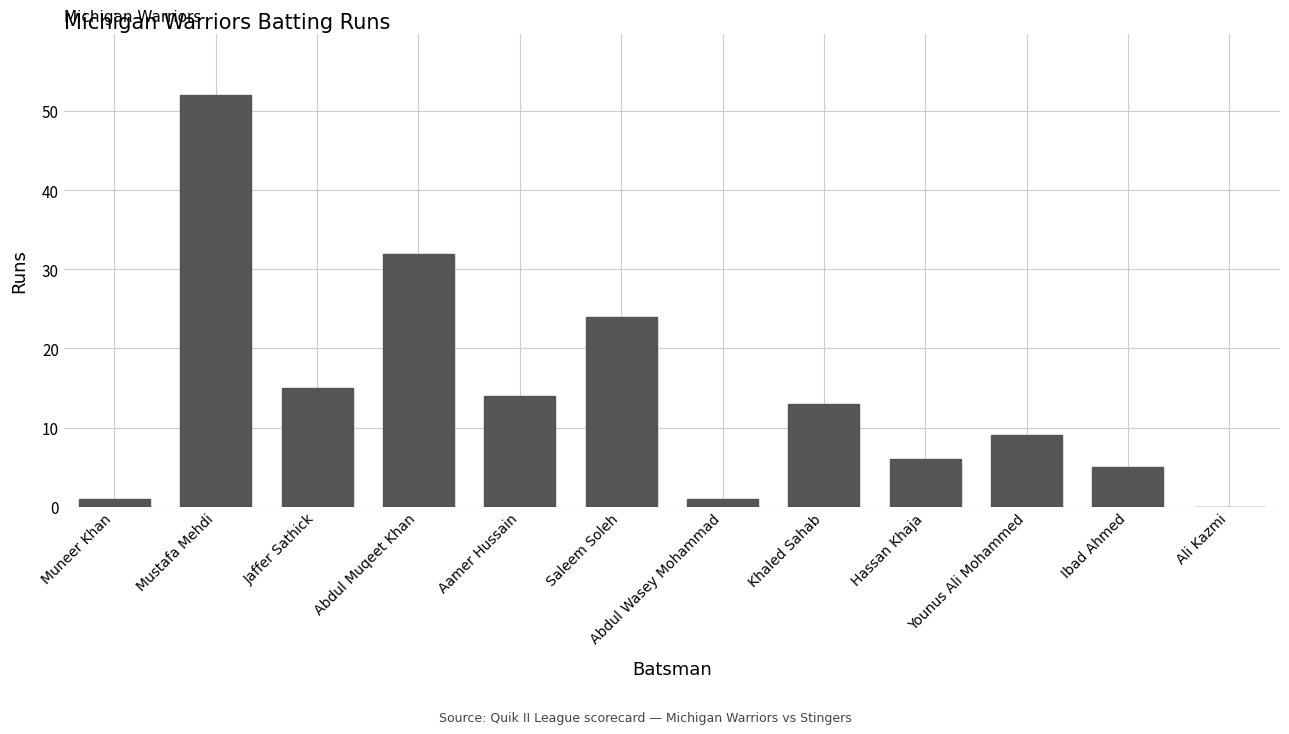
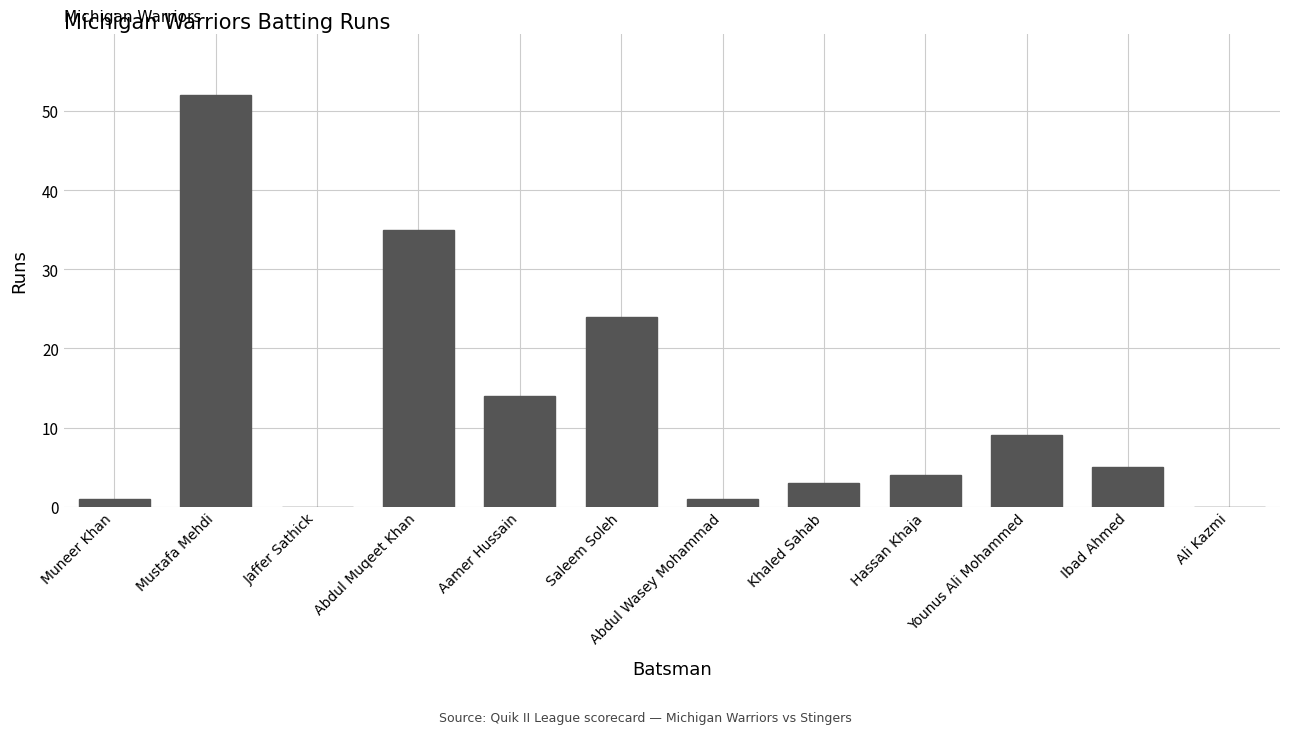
Jaffer Sathick: 15 -> 0
Abdul Muqeet Khan: 32 -> 35
Khaled Sahab: 13 -> 3
Hassan Khaja: 6 -> 4
